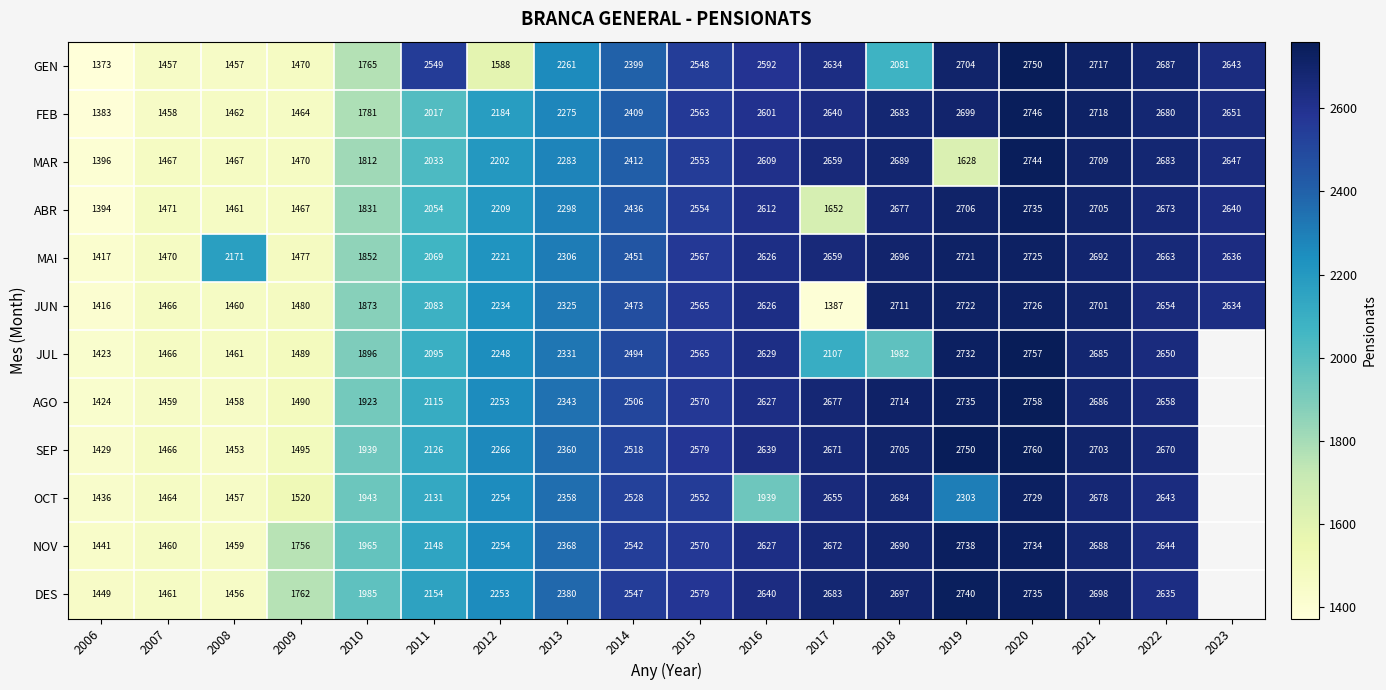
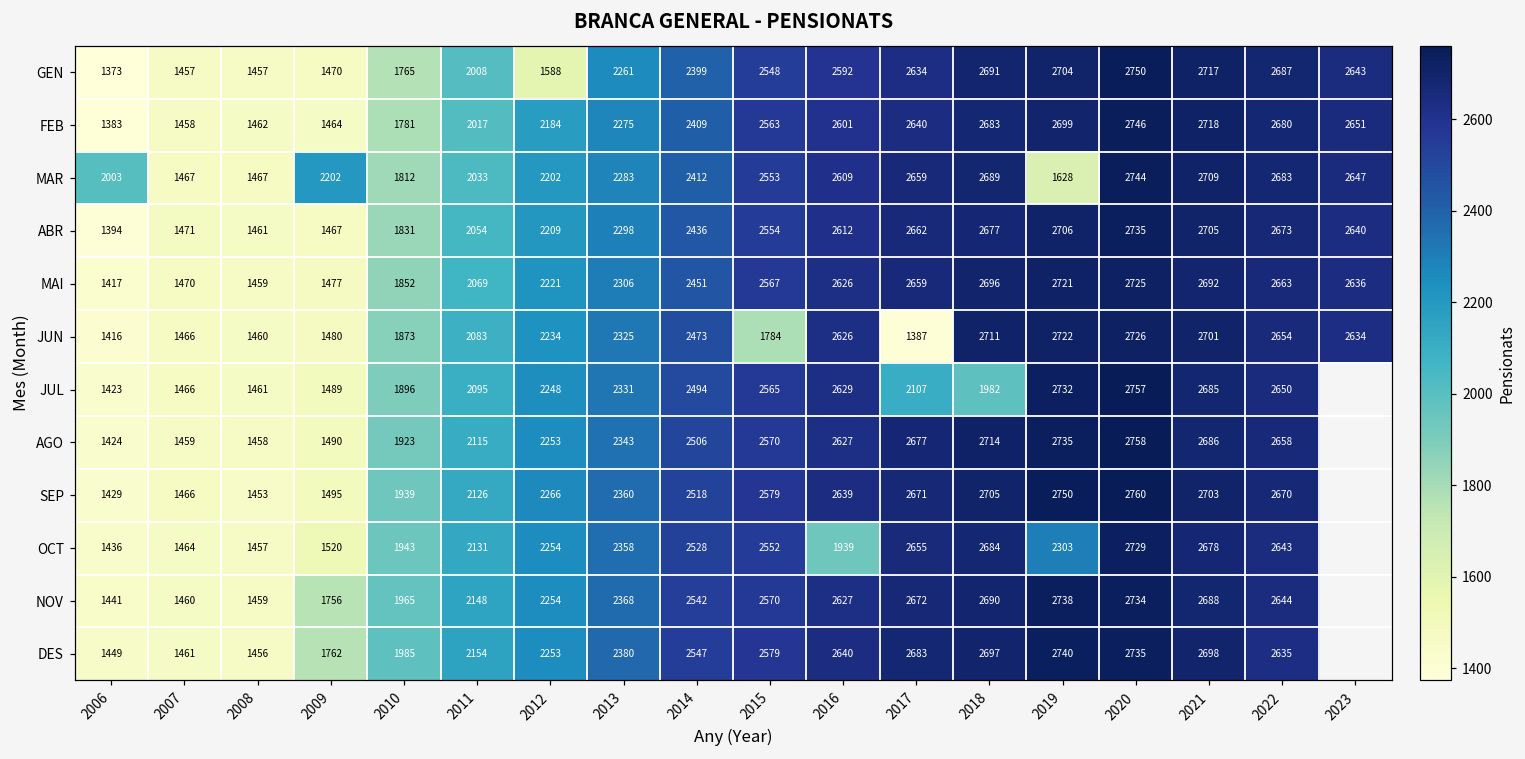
GEN, 2011: 2549 -> 2008
GEN, 2018: 2081 -> 2691
MAR, 2006: 1396 -> 2003
MAR, 2009: 1470 -> 2202
ABR, 2017: 1652 -> 2662
MAI, 2008: 2171 -> 1459
JUN, 2015: 2565 -> 1784
